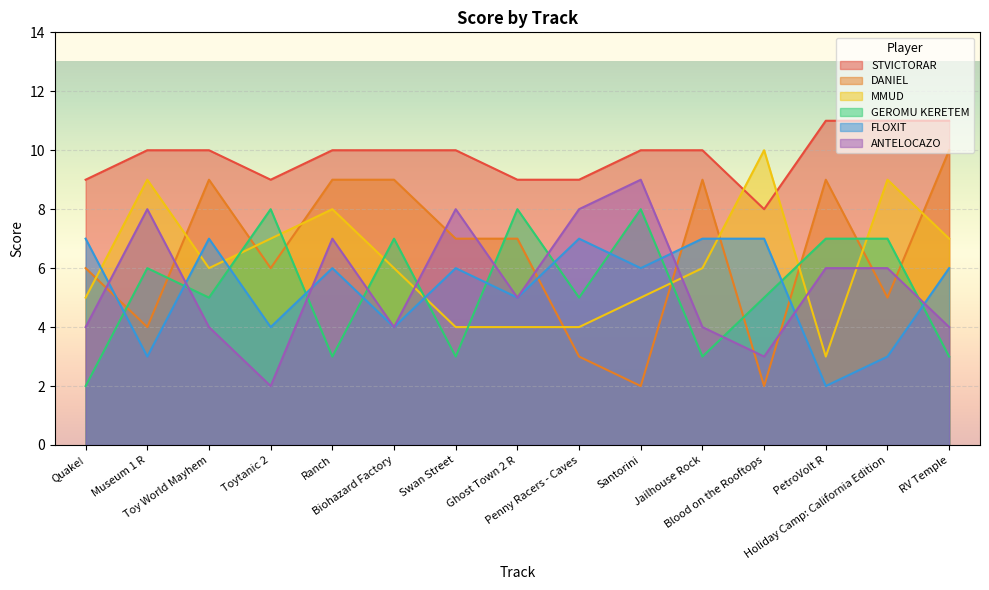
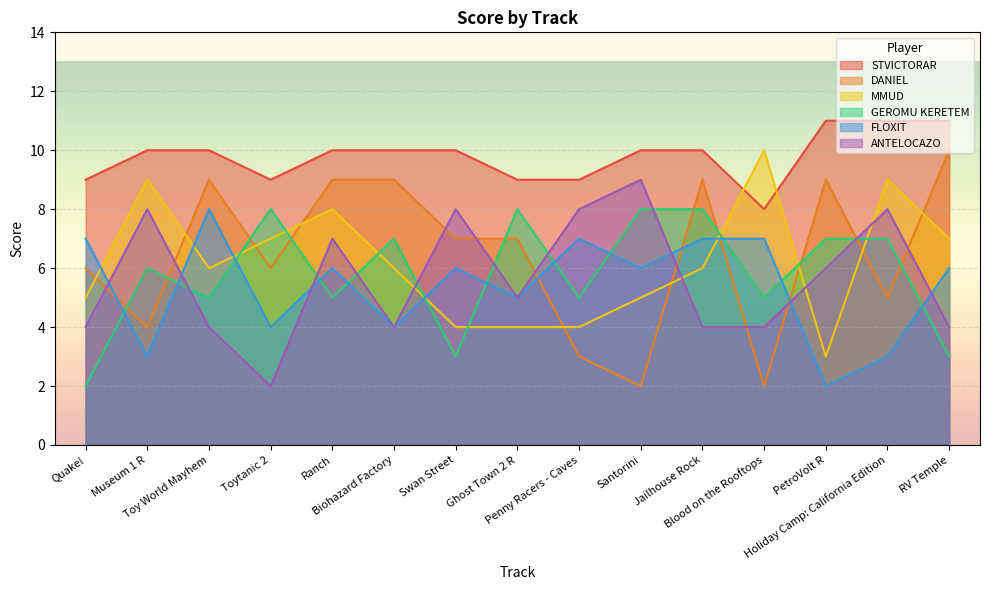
FLOXIT, Toy World Mayhem: 7 -> 8
GEROMU KERETEM, Ranch: 3 -> 5
GEROMU KERETEM, Jailhouse Rock: 3 -> 8
ANTELOCAZO, Blood on the Rooftops: 3 -> 4
ANTELOCAZO, Holiday Camp: California Edition: 6 -> 8
